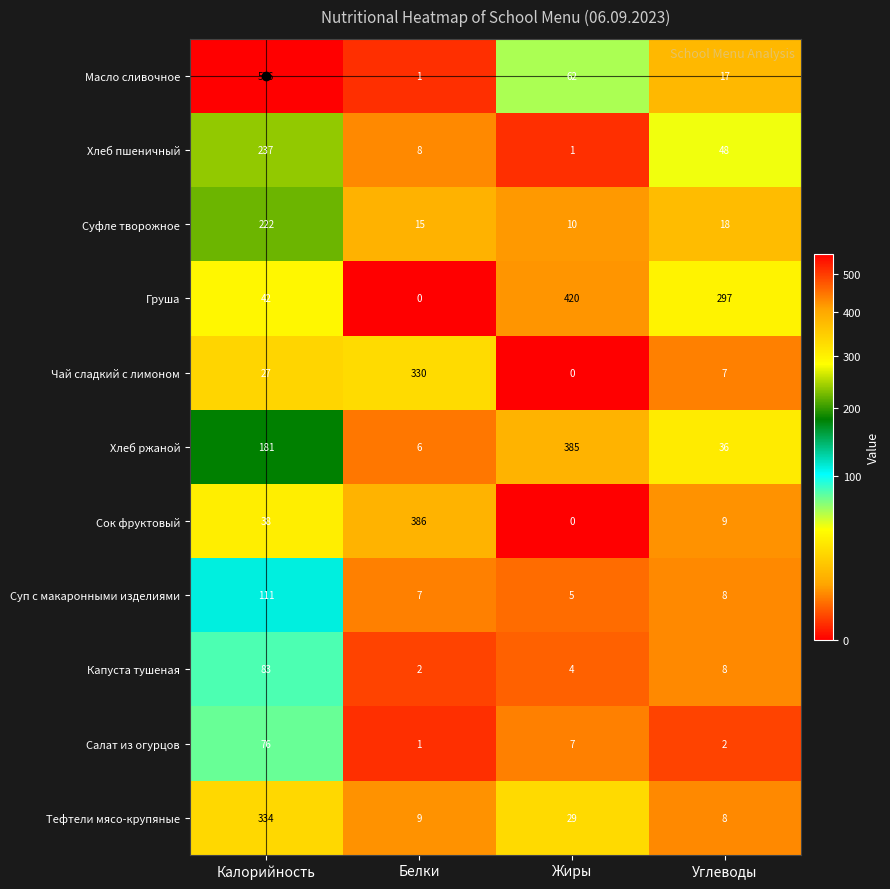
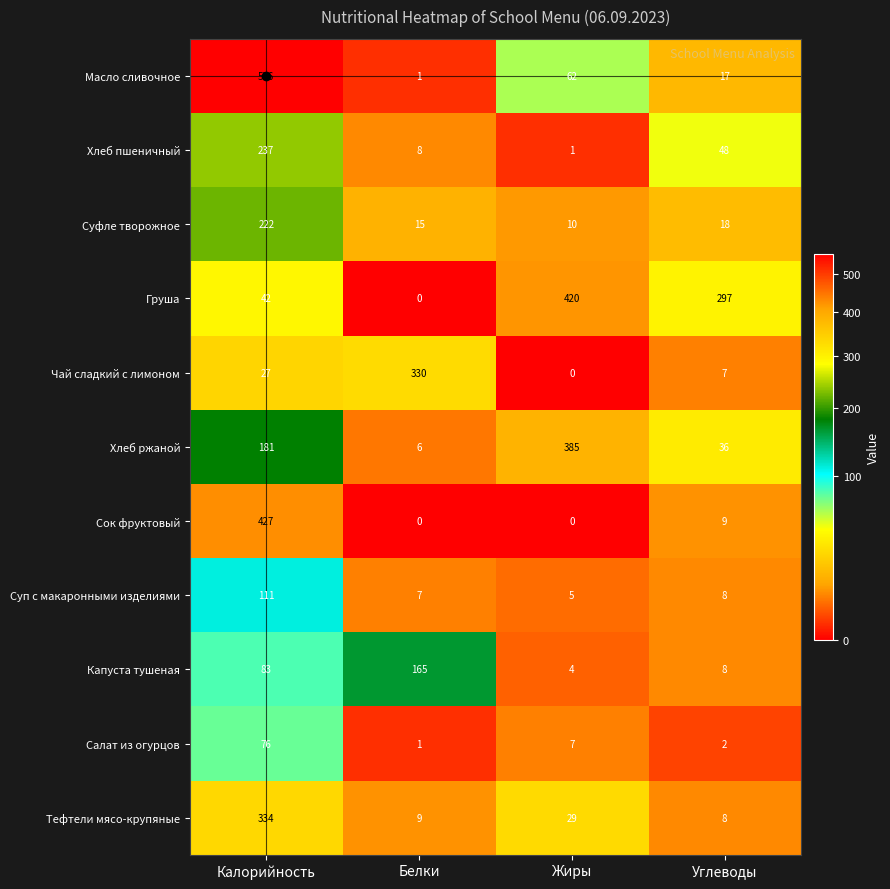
Сок фруктовый, Калорийность: 38 -> 427
Сок фруктовый, Белки: 386 -> 0
Капуста тушеная, Белки: 2 -> 165
